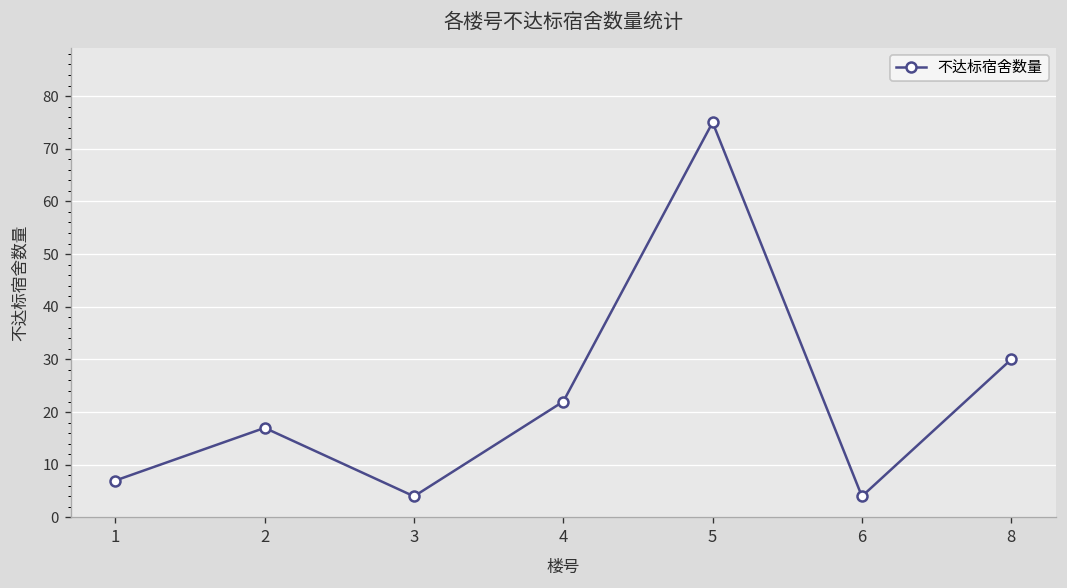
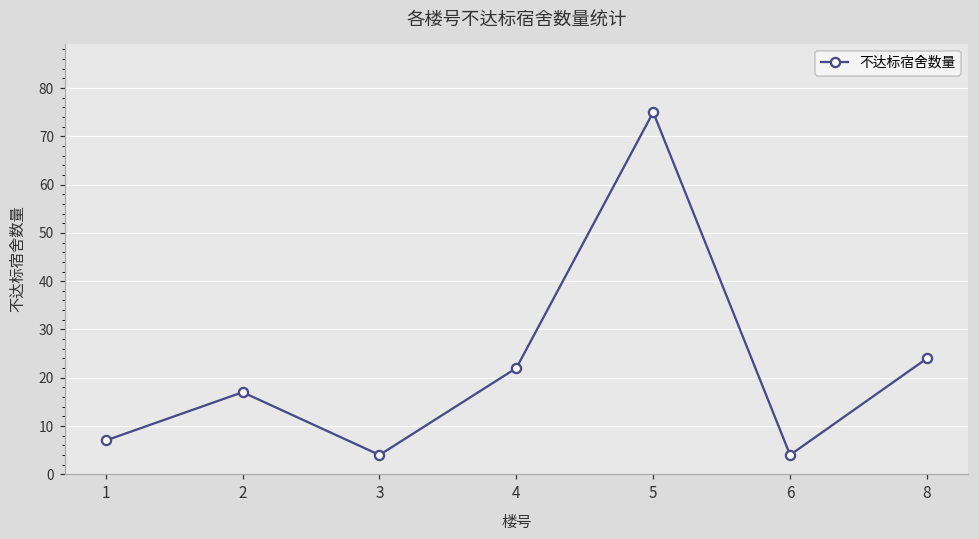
8: 30 -> 24
